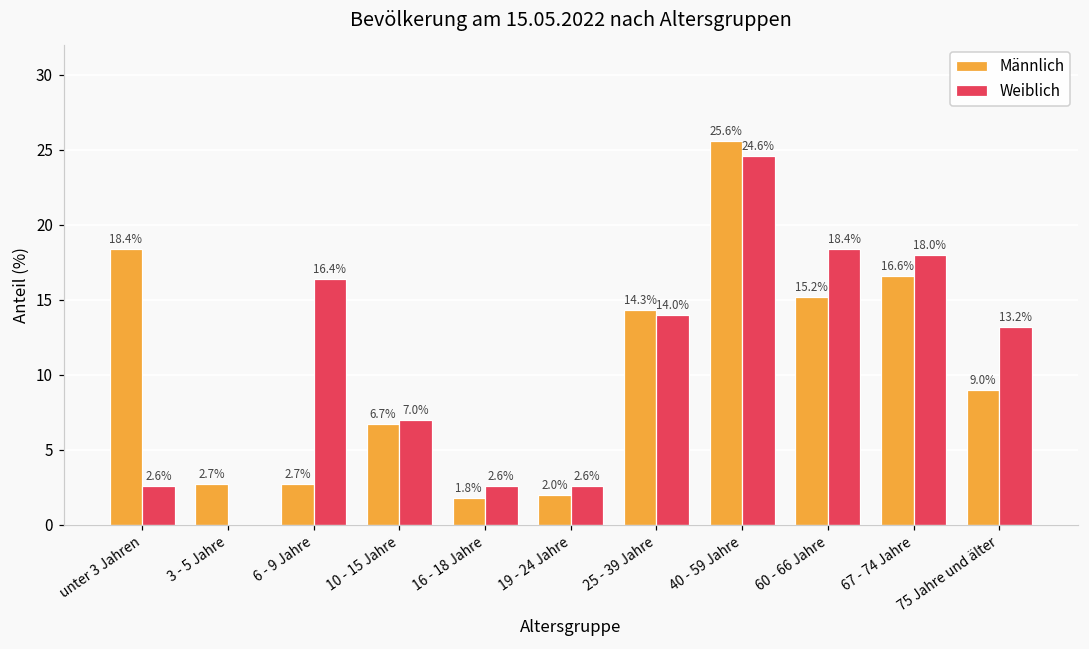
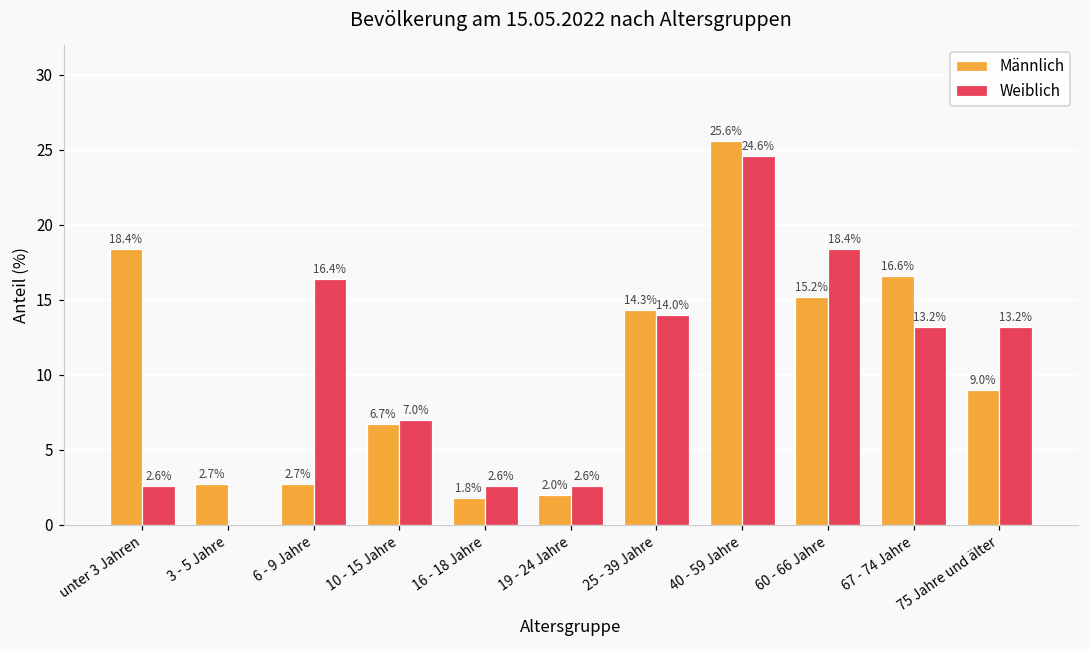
Weiblich, 67 - 74 Jahre: 18.0% -> 13.2%
